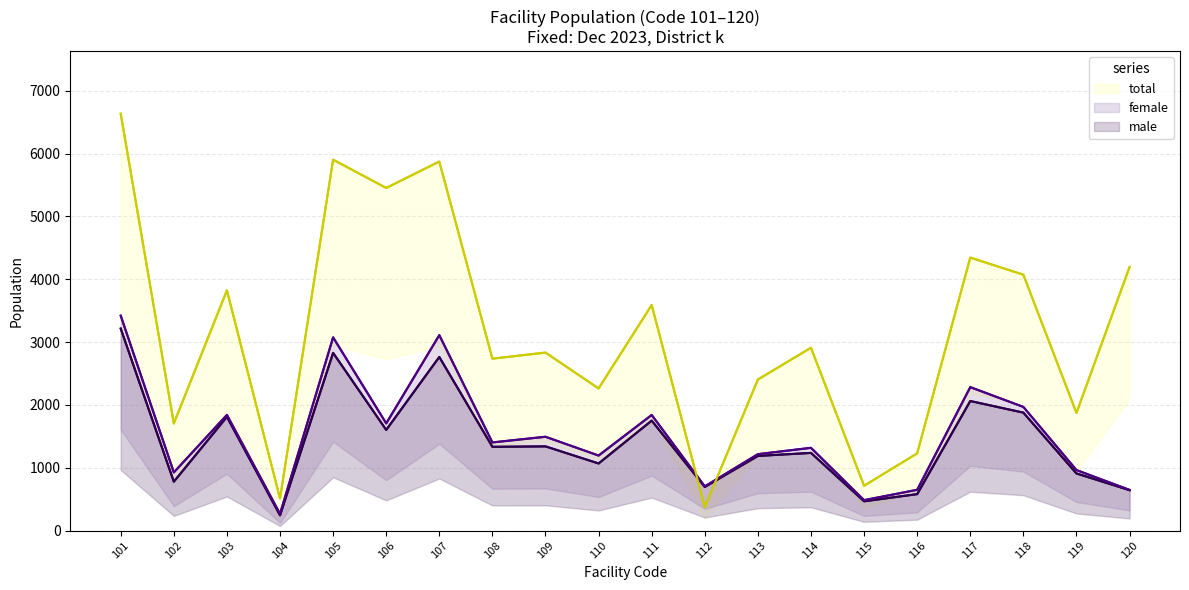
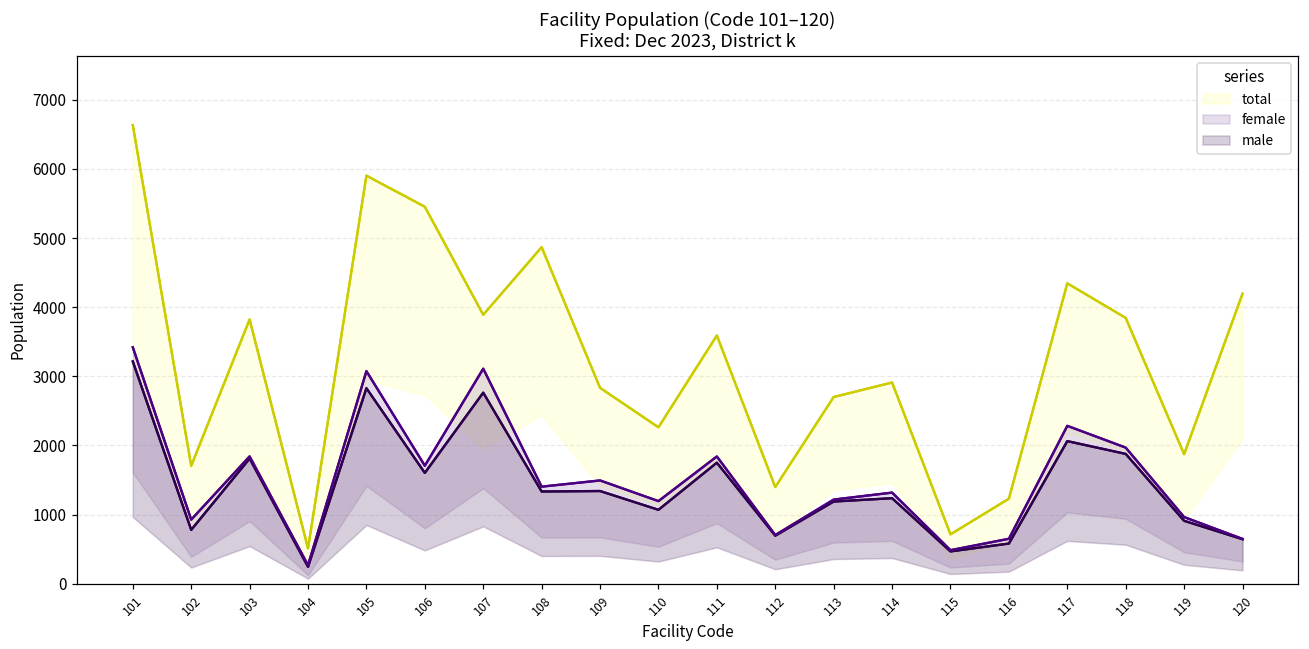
total, 107: 5900 -> 3900
total, 108: 2700 -> 4900
total, 112: 400 -> 1400
total, 113: 2400 -> 2700
total, 118: 4100 -> 3800
